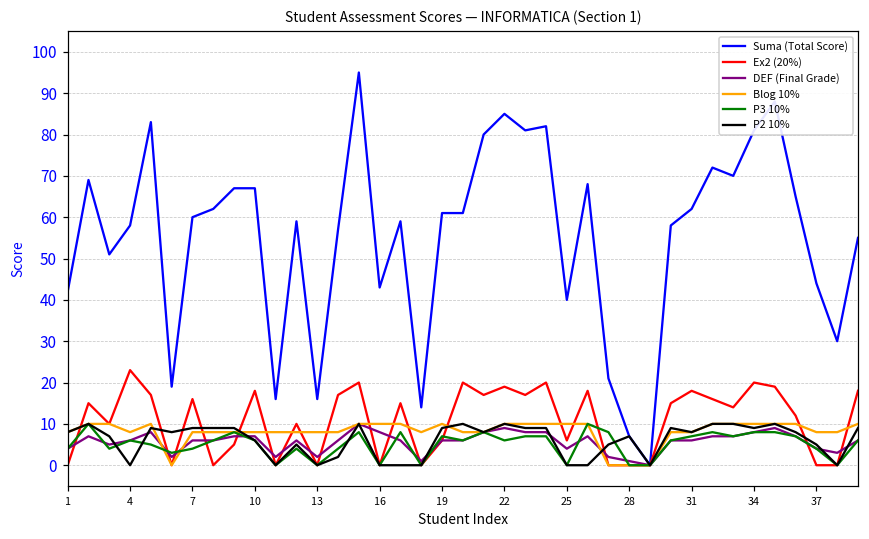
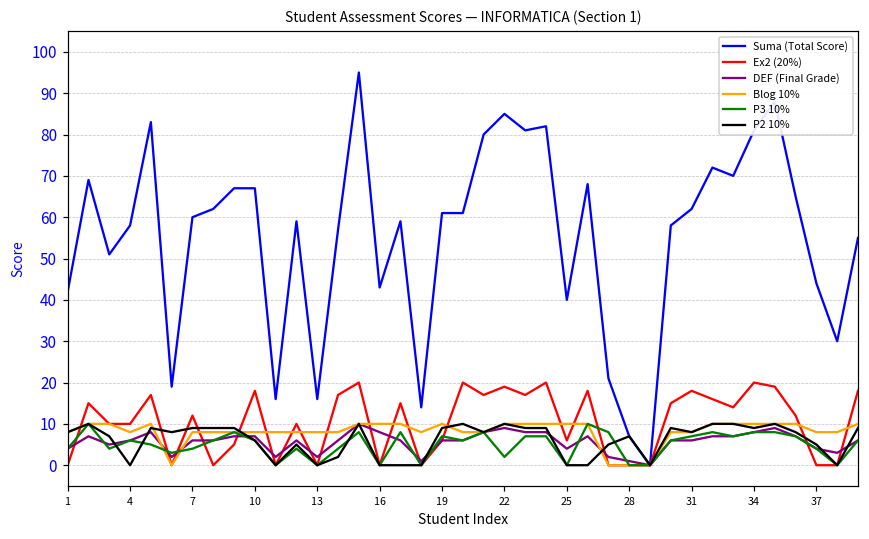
Ex2 (20%), 4: 23 -> 10
Ex2 (20%), 7: 16 -> 12
P3 10%, 22: 6 -> 2
